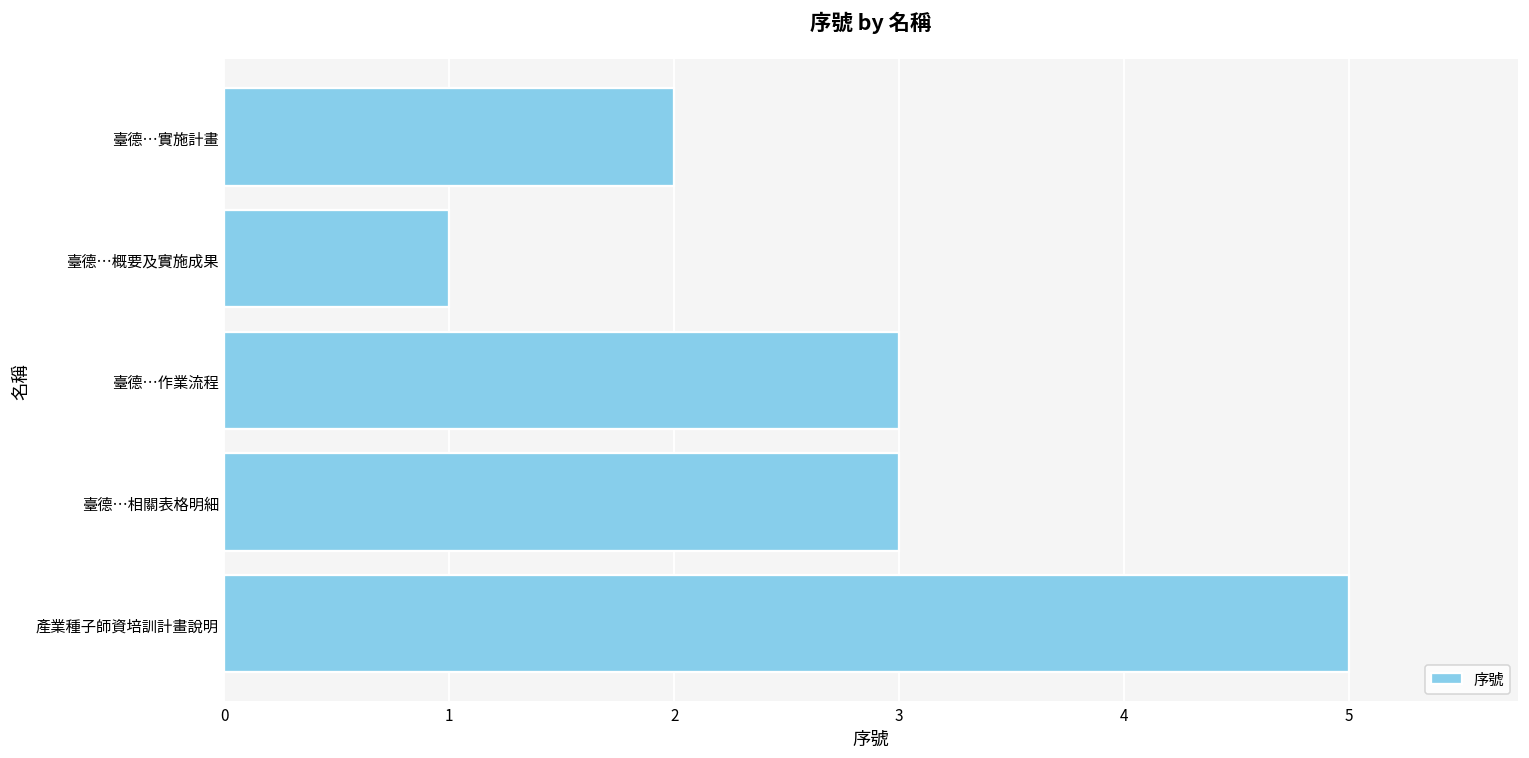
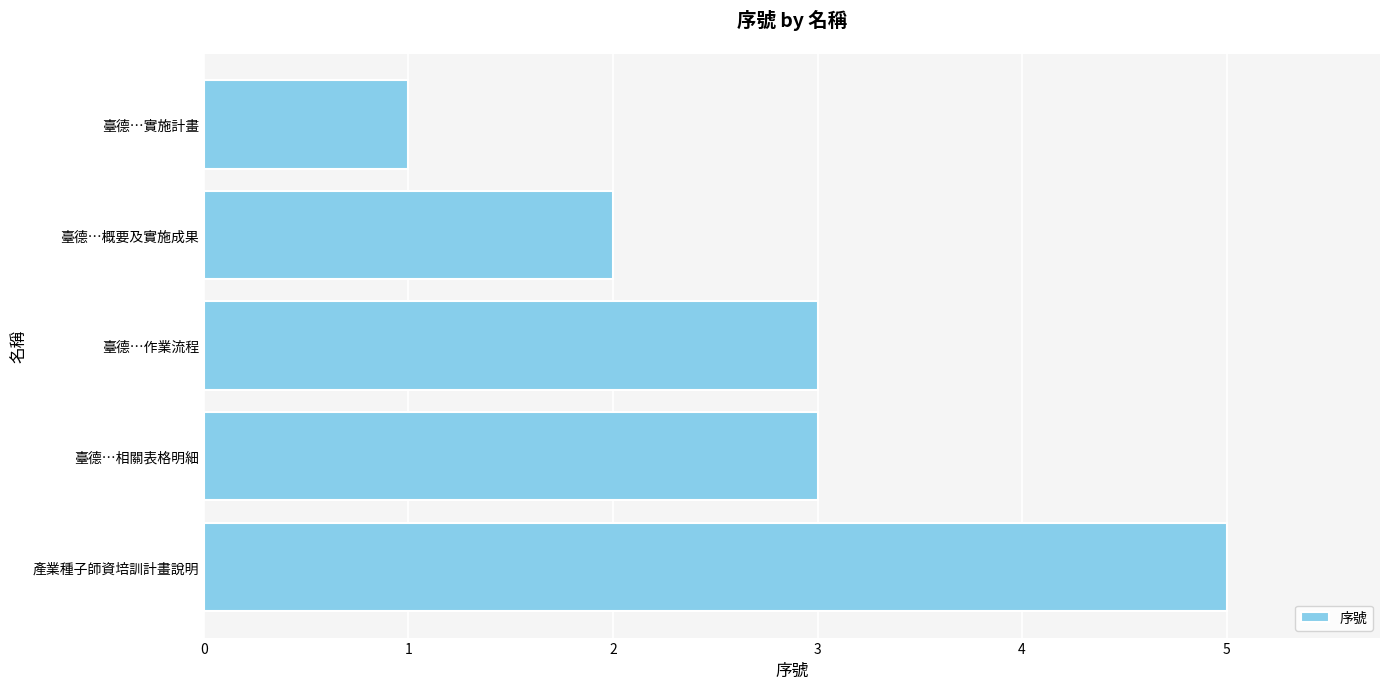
臺德…實施計畫: 2 -> 1
臺德…概要及實施成果: 1 -> 2
